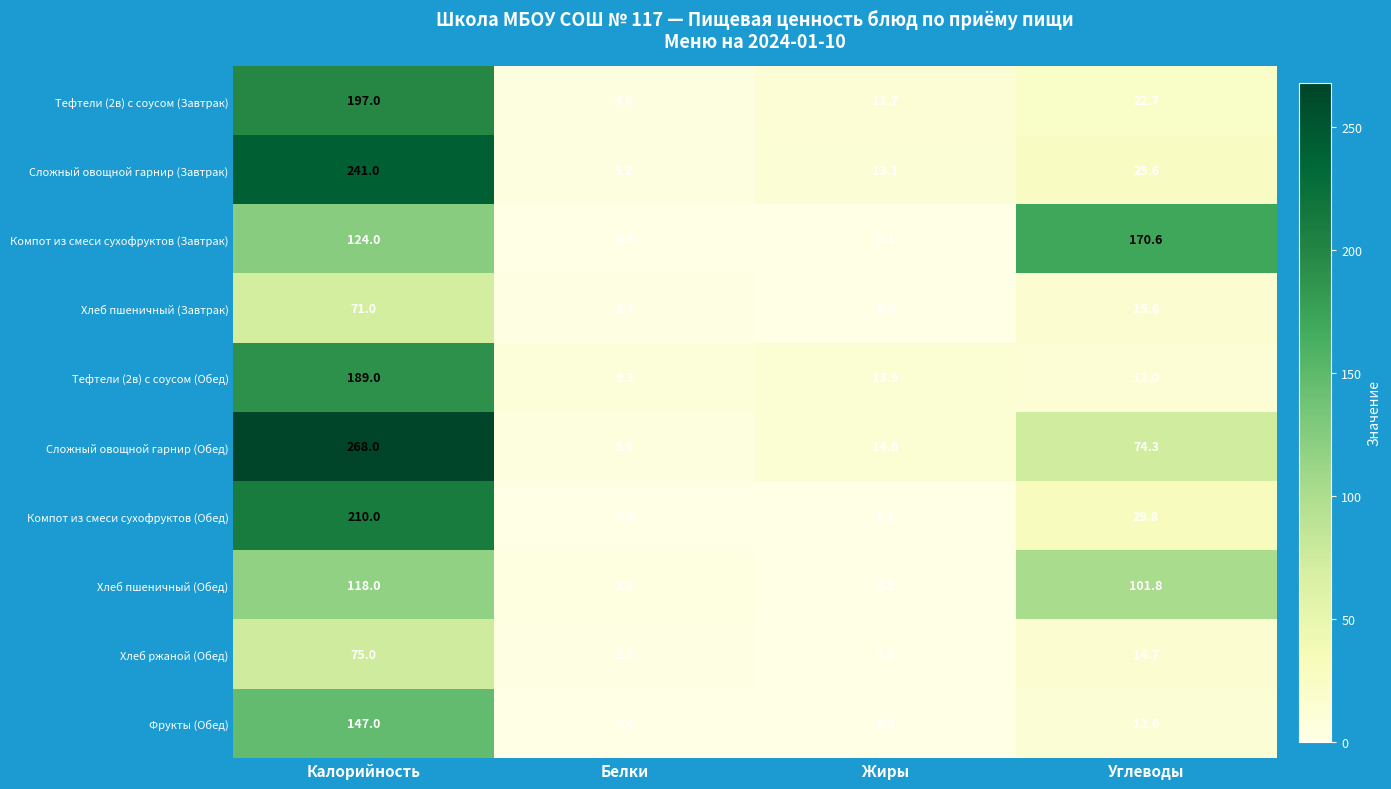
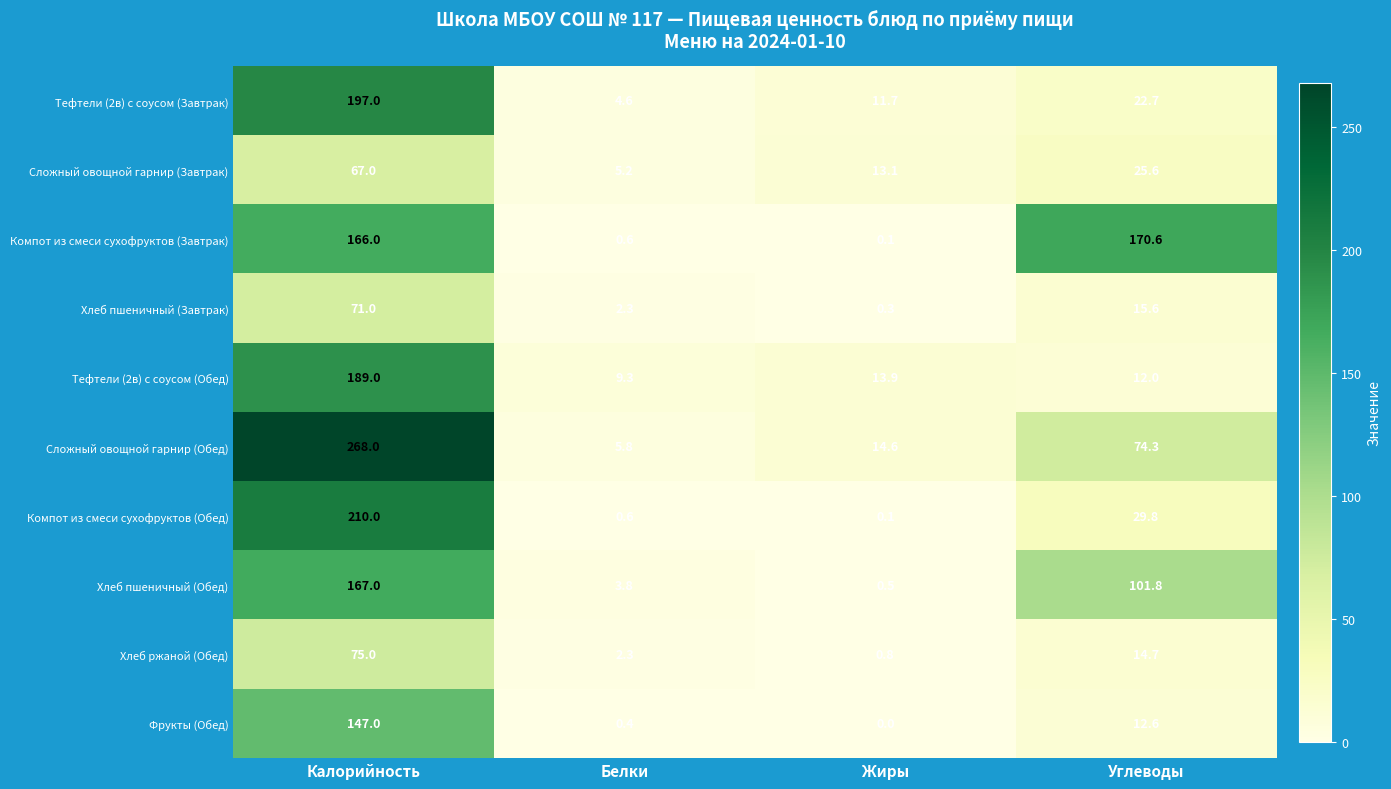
Сложный овощной гарнир (Завтрак), Калорийность: 241.0 -> 67.0
Компот из смеси сухофруктов (Завтрак), Калорийность: 124.0 -> 166.0
Хлеб пшеничный (Обед), Калорийность: 118.0 -> 167.0
